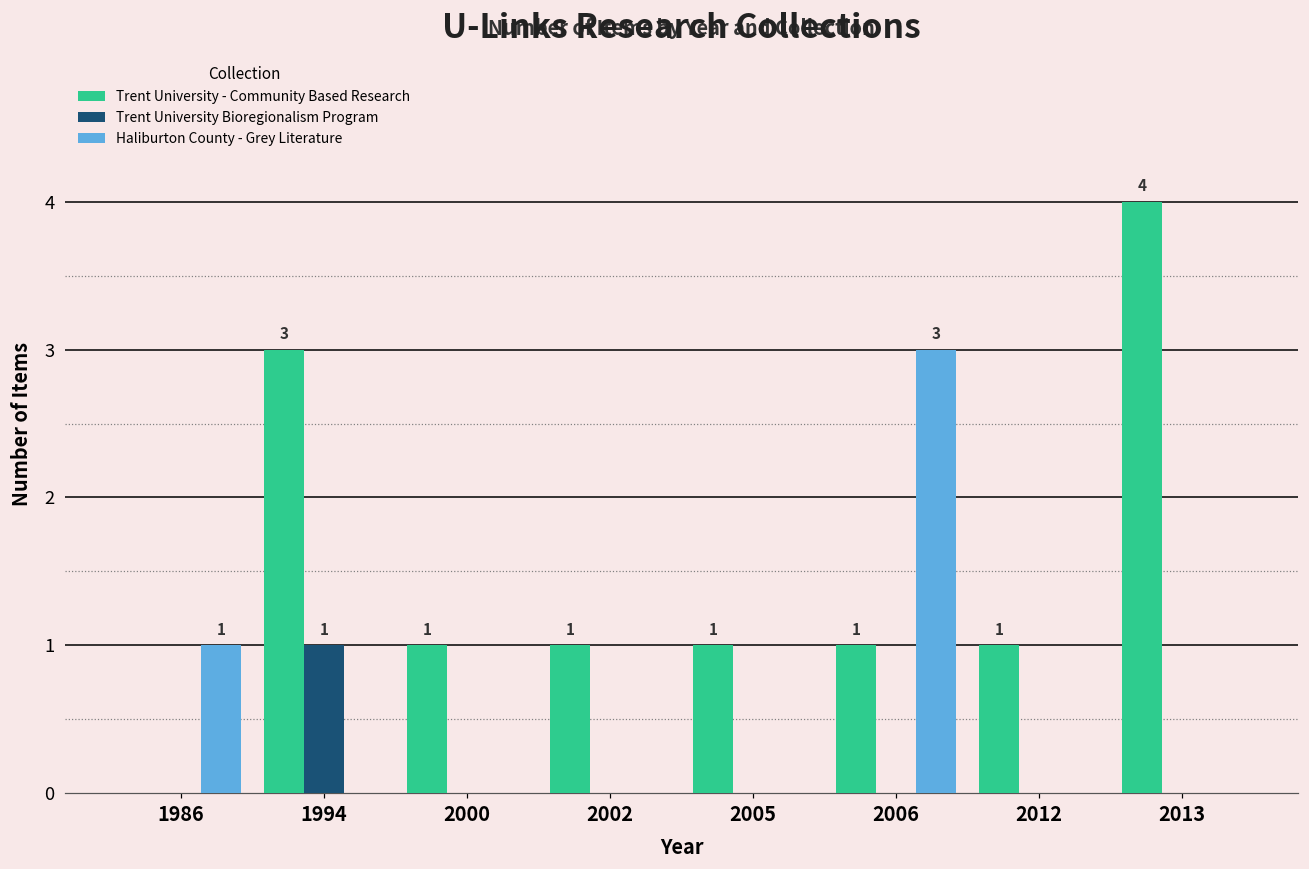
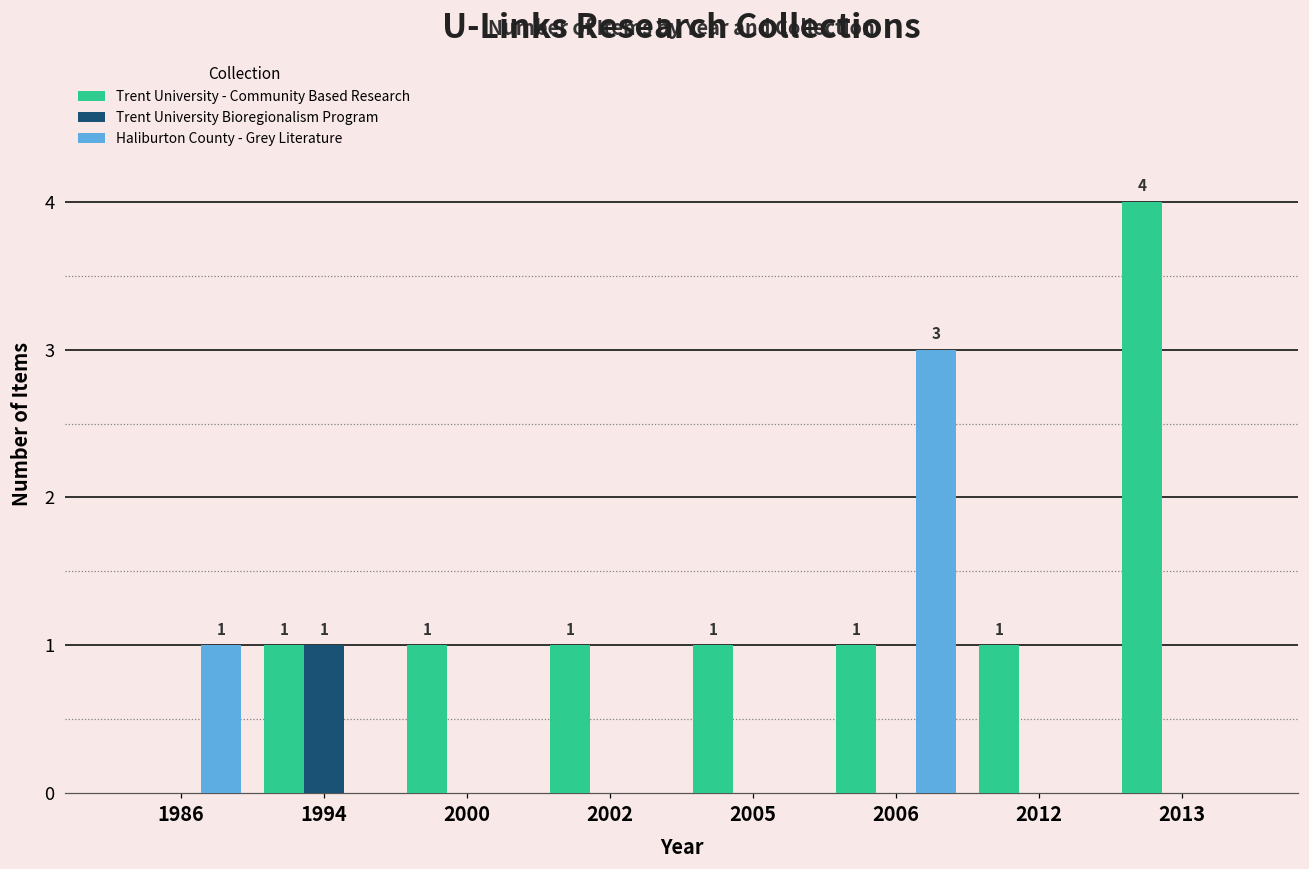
Trent University - Community Based Research, 1994: 3 -> 1
